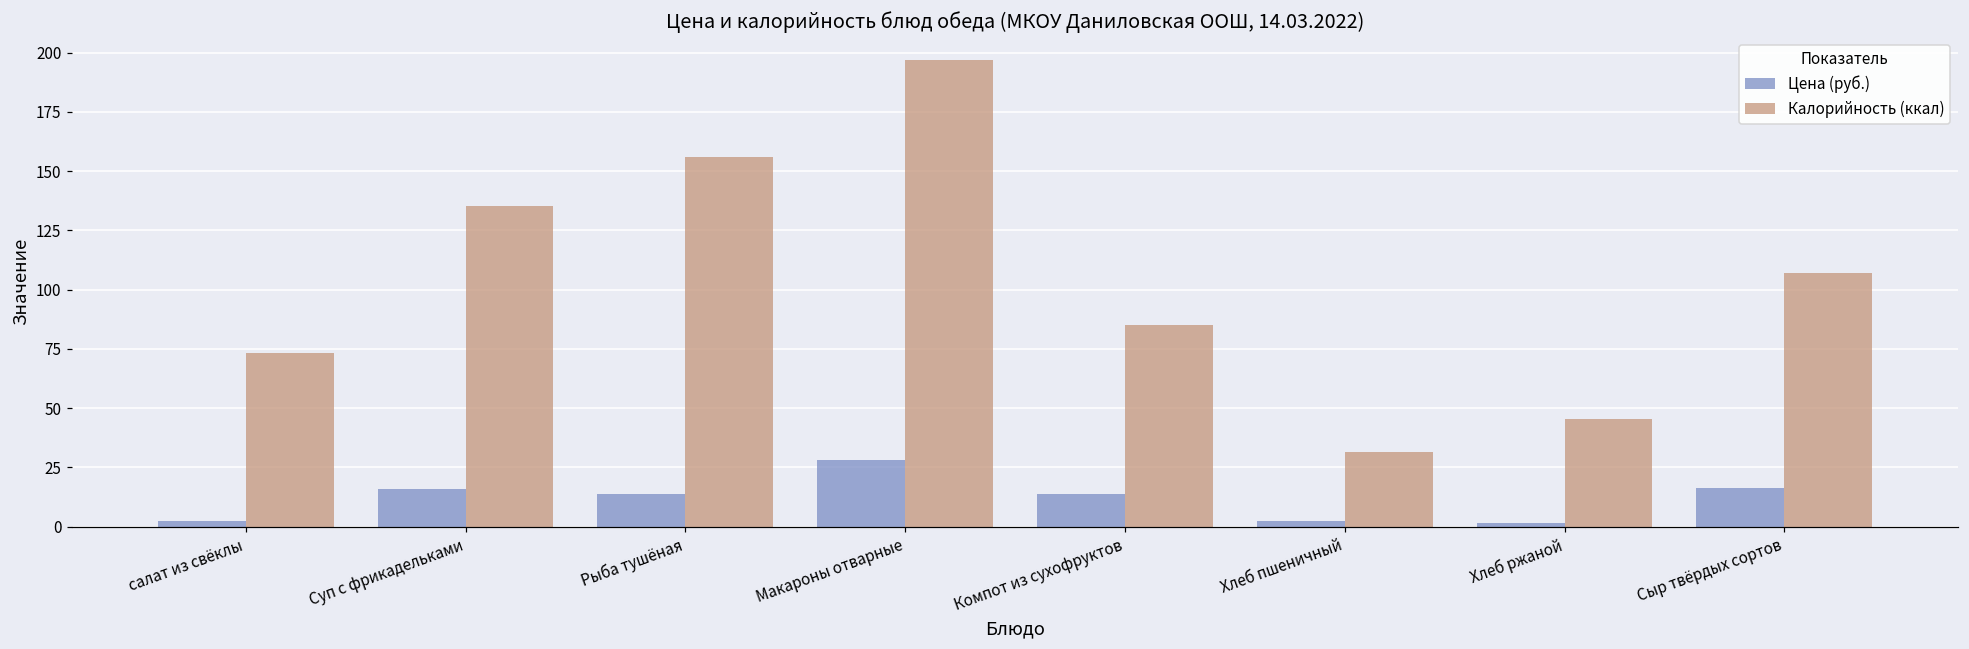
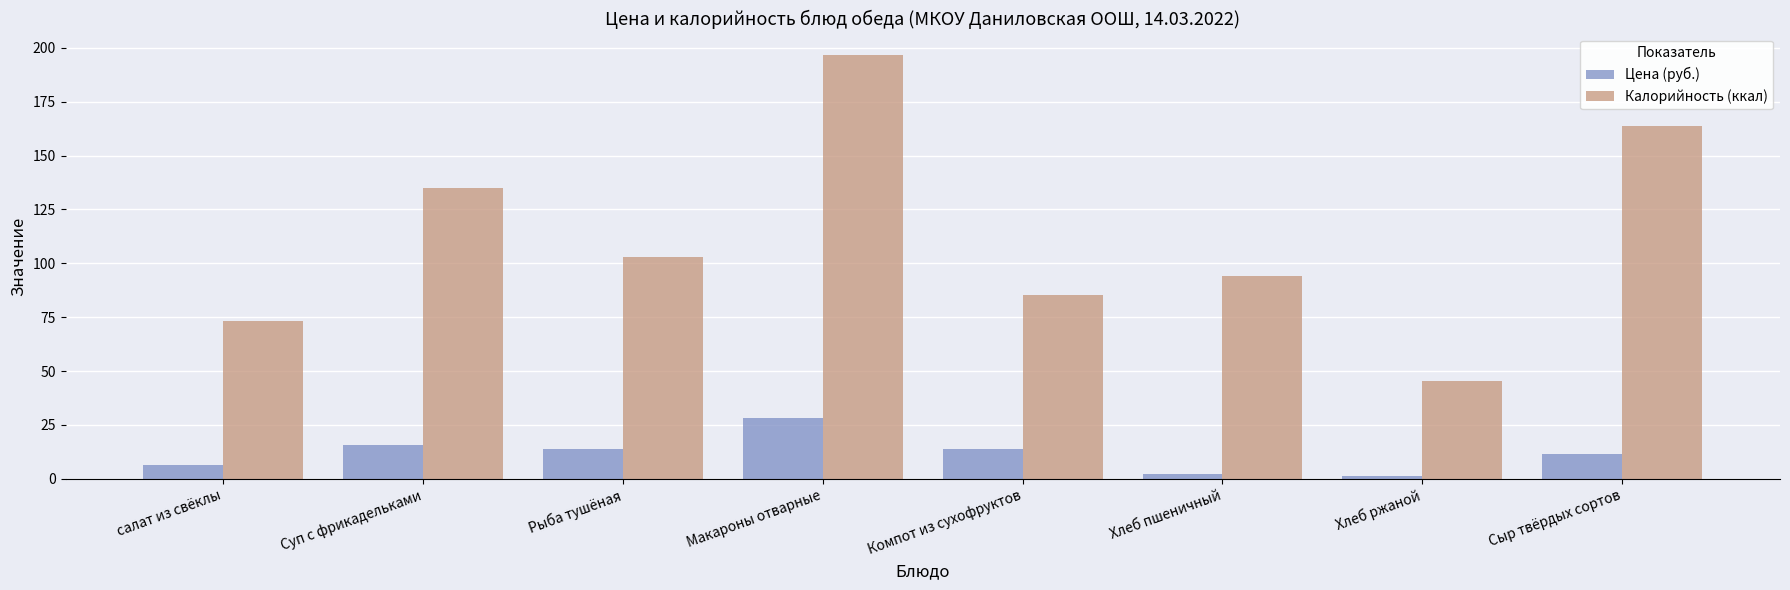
Цена (руб.), салат из свёклы: 2 -> 7
Калорийность (ккал), Рыба тушёная: 156 -> 103
Калорийность (ккал), Хлеб пшеничный: 32 -> 94
Цена (руб.), Сыр твёрдых сортов: 17 -> 12
Калорийность (ккал), Сыр твёрдых сортов: 107 -> 164
